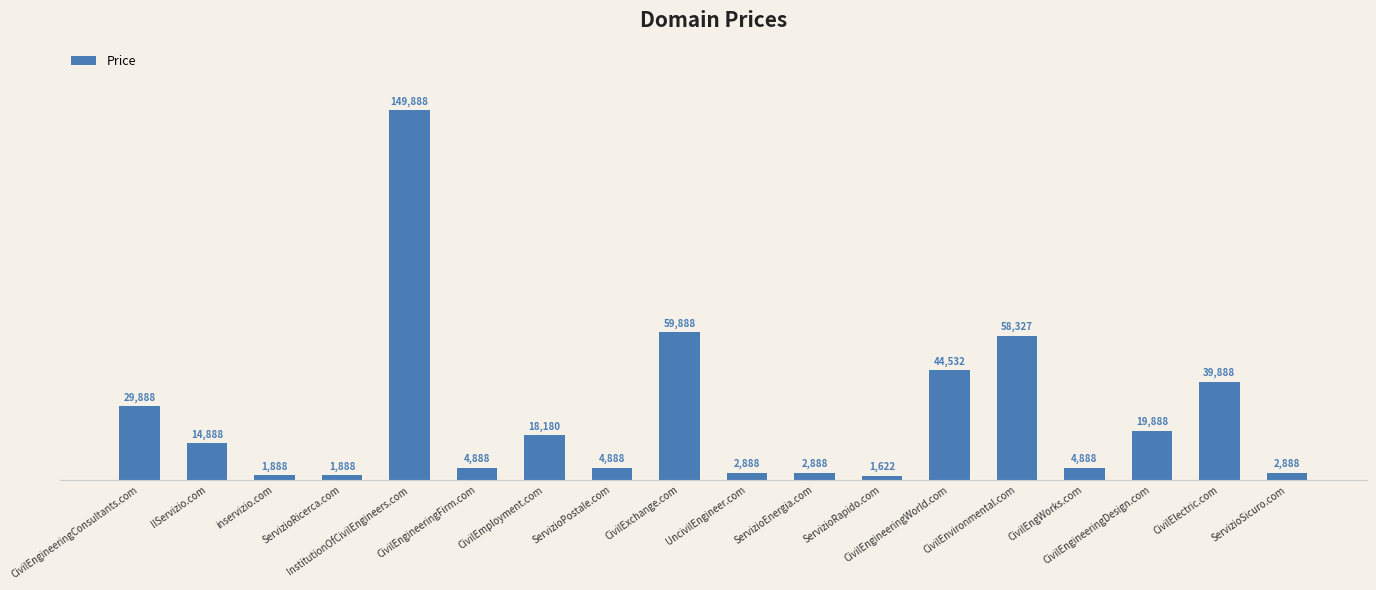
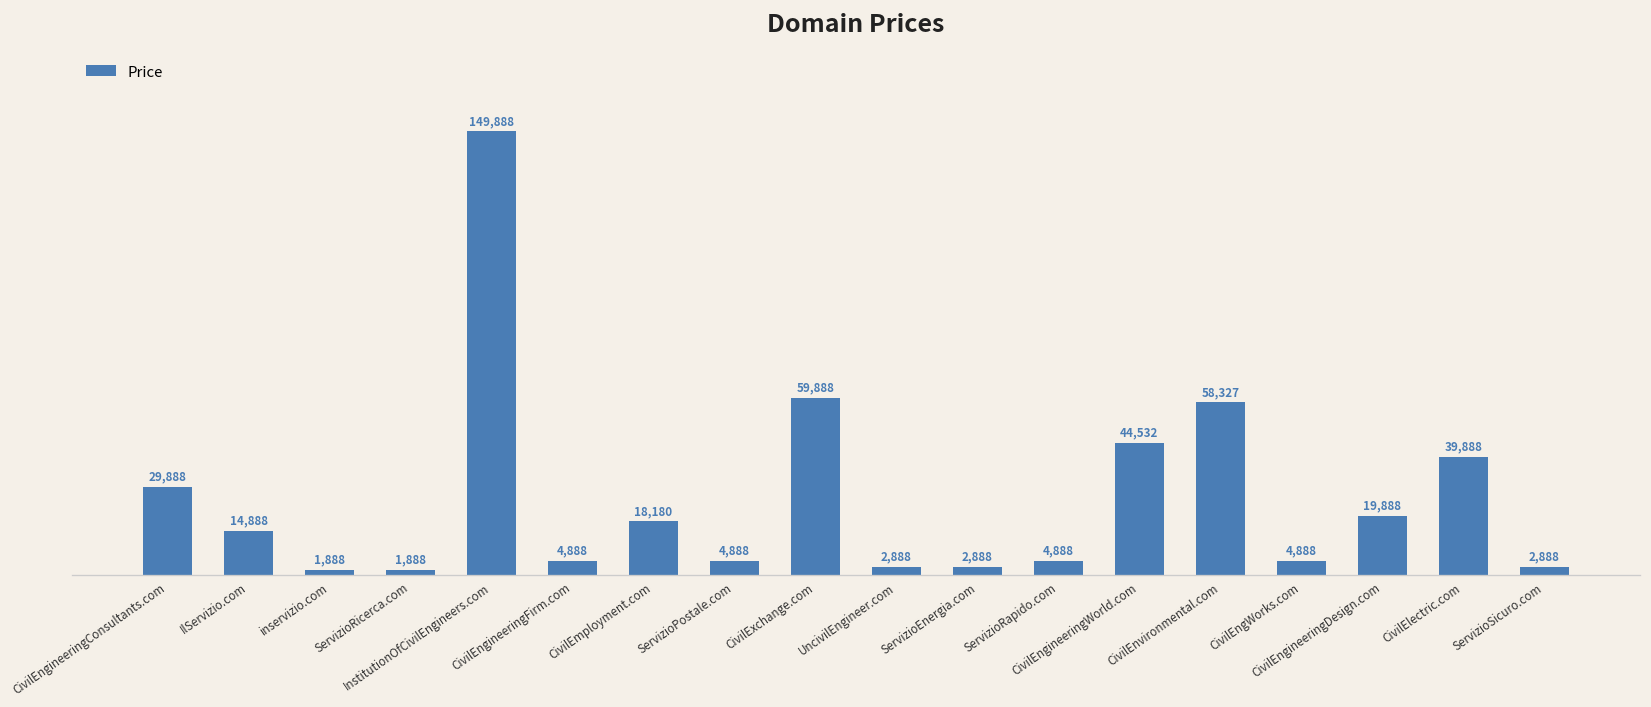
ServizioRapido.com: 1,622 -> 4,888
